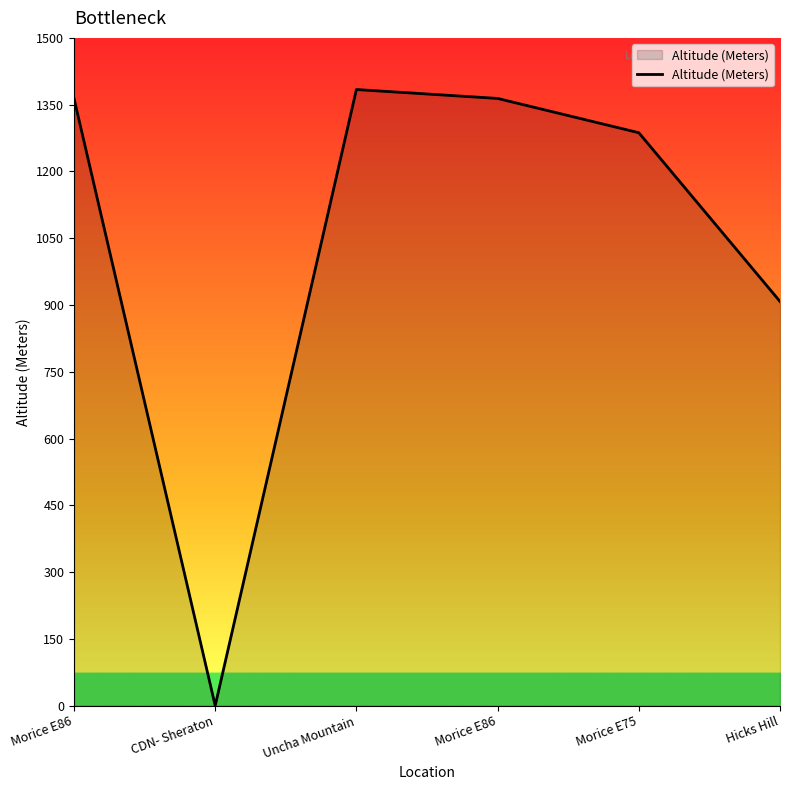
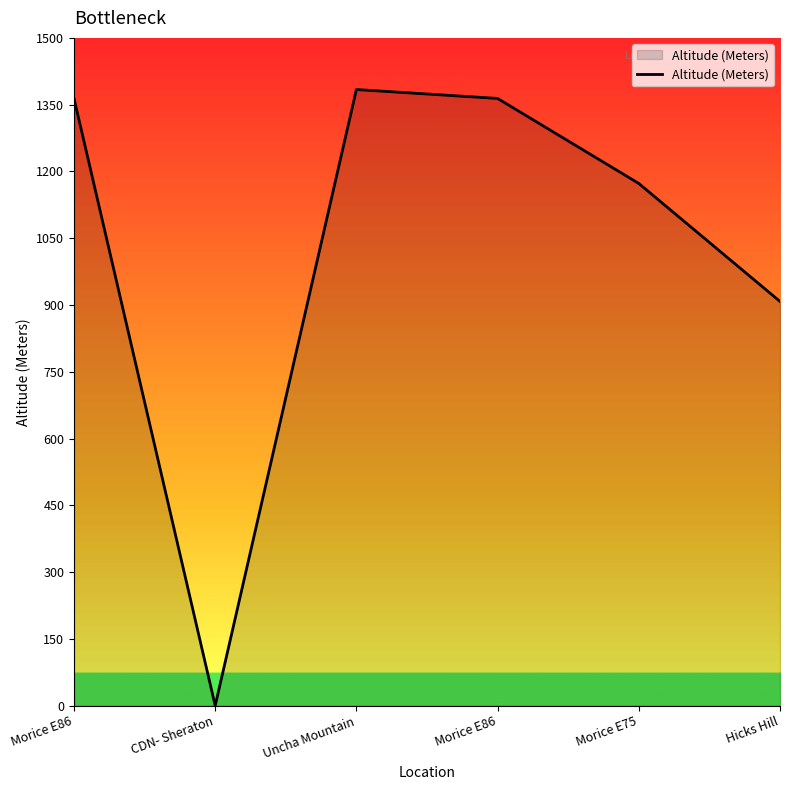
Morice E75: 1290 -> 1170
